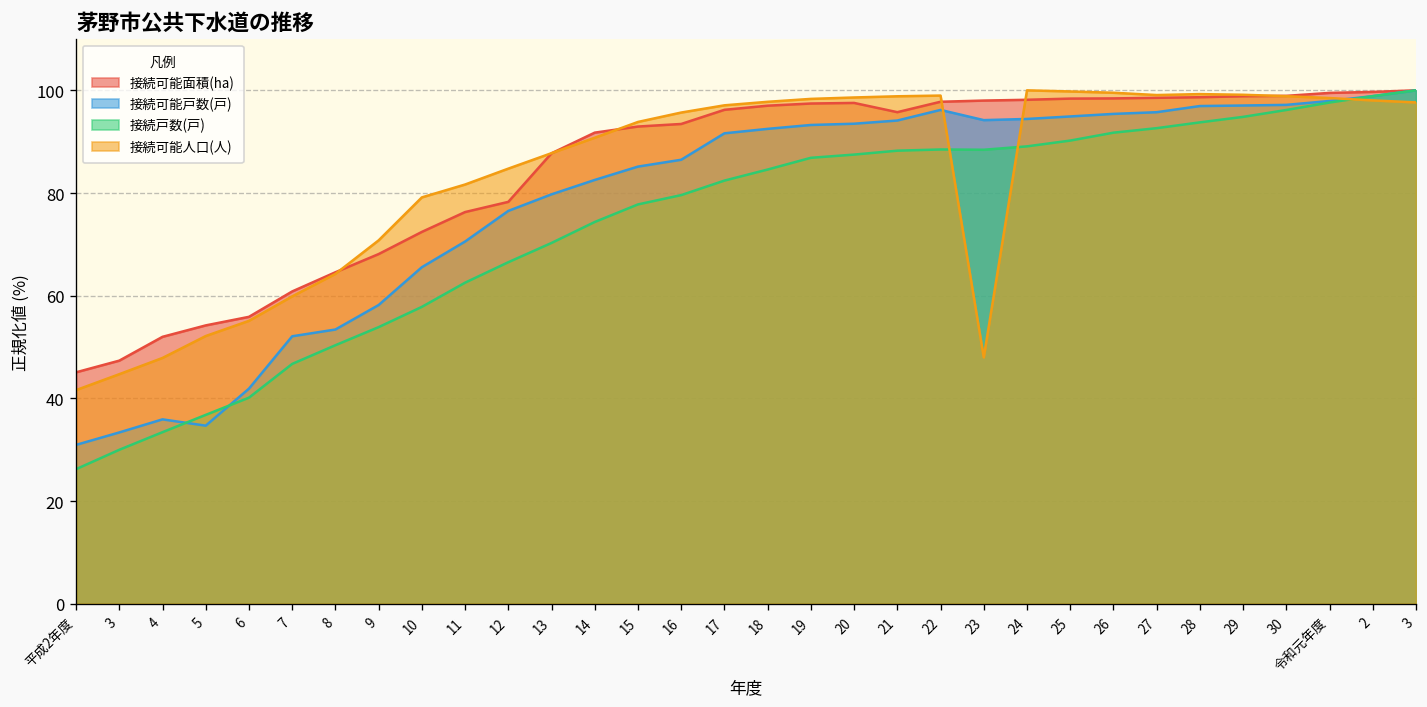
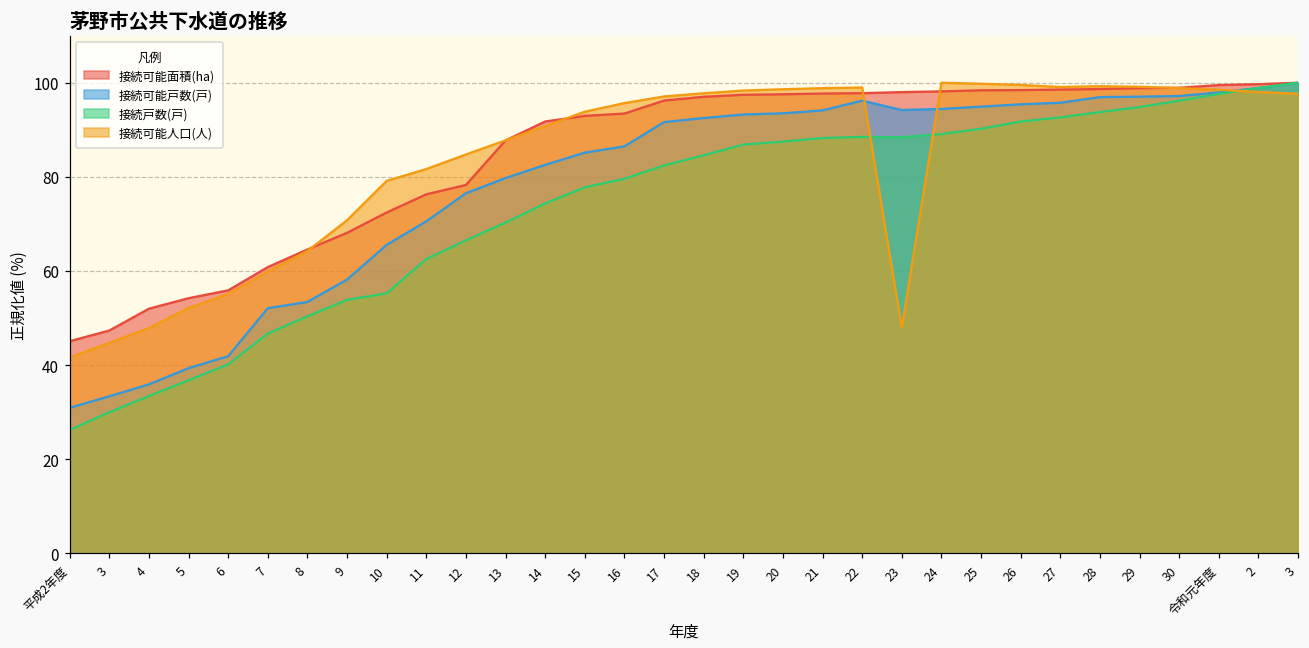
接続可能戸数(戸), 5: 35 -> 39
接続戸数(戸), 10: 58 -> 55
接続可能面積(ha), 21: 96 -> 98
